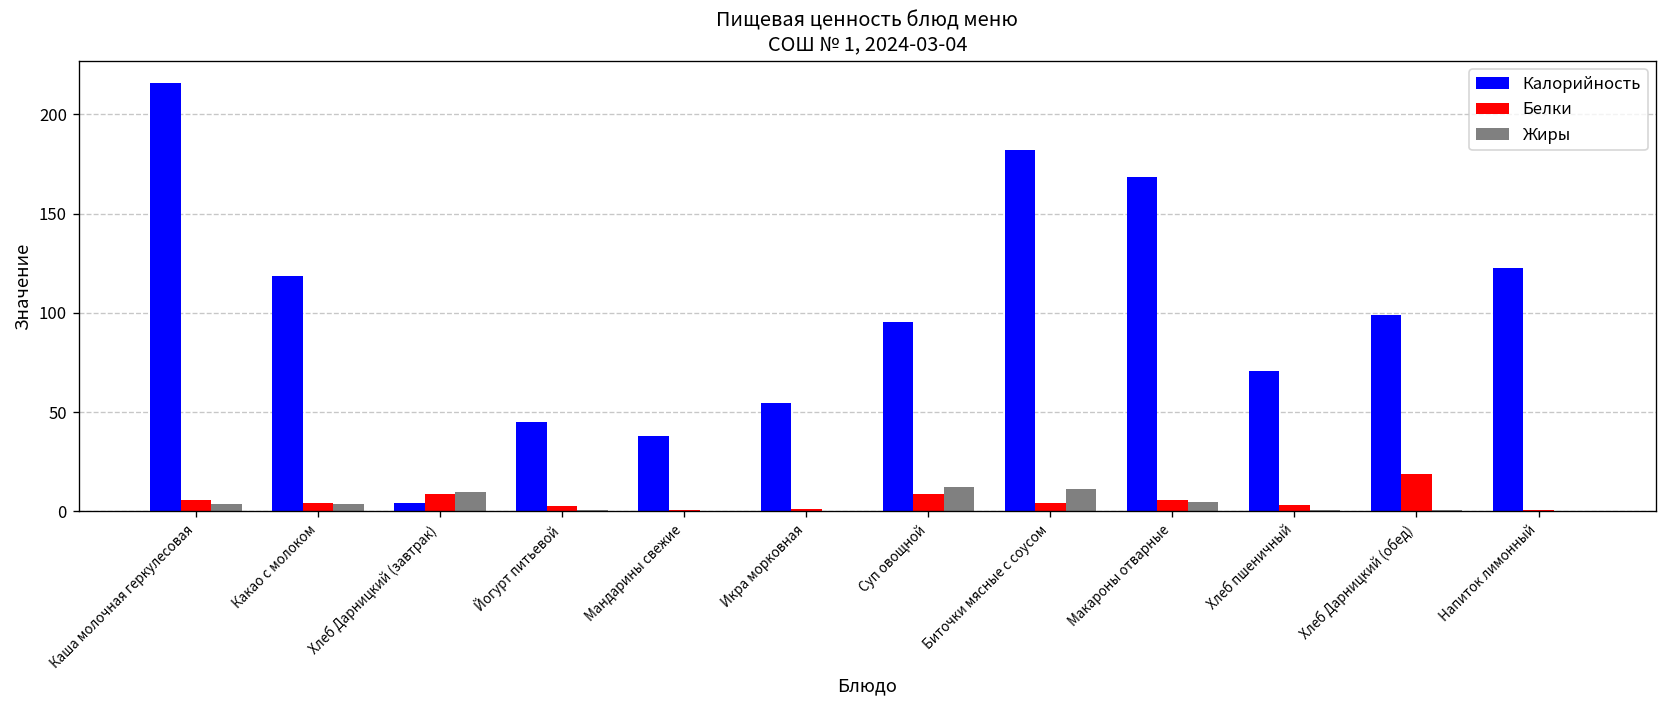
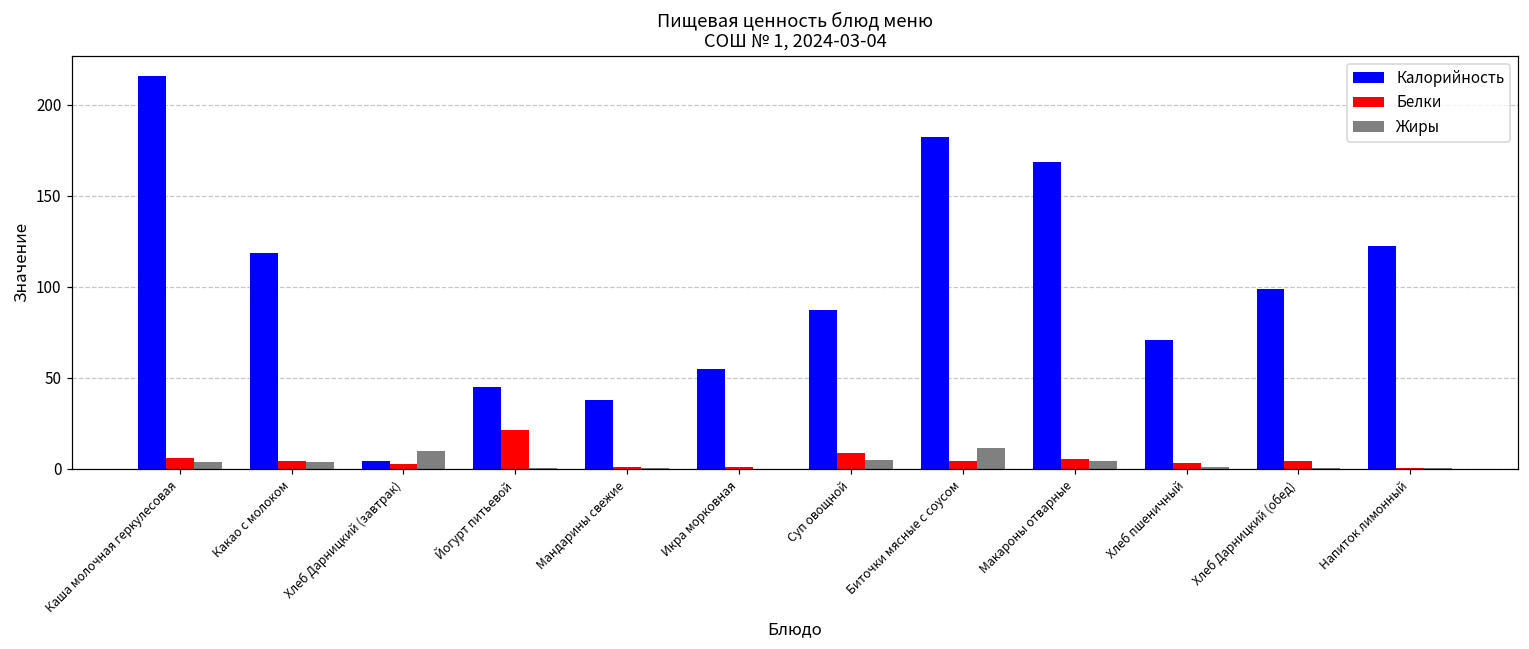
Белки, Хлеб Дарницкий (завтрак): 9 -> 3
Белки, Йогурт питьевой: 3 -> 21
Калорийность, Суп овощной: 95 -> 87
Жиры, Суп овощной: 12 -> 5
Белки, Хлеб Дарницкий (обед): 19 -> 4
